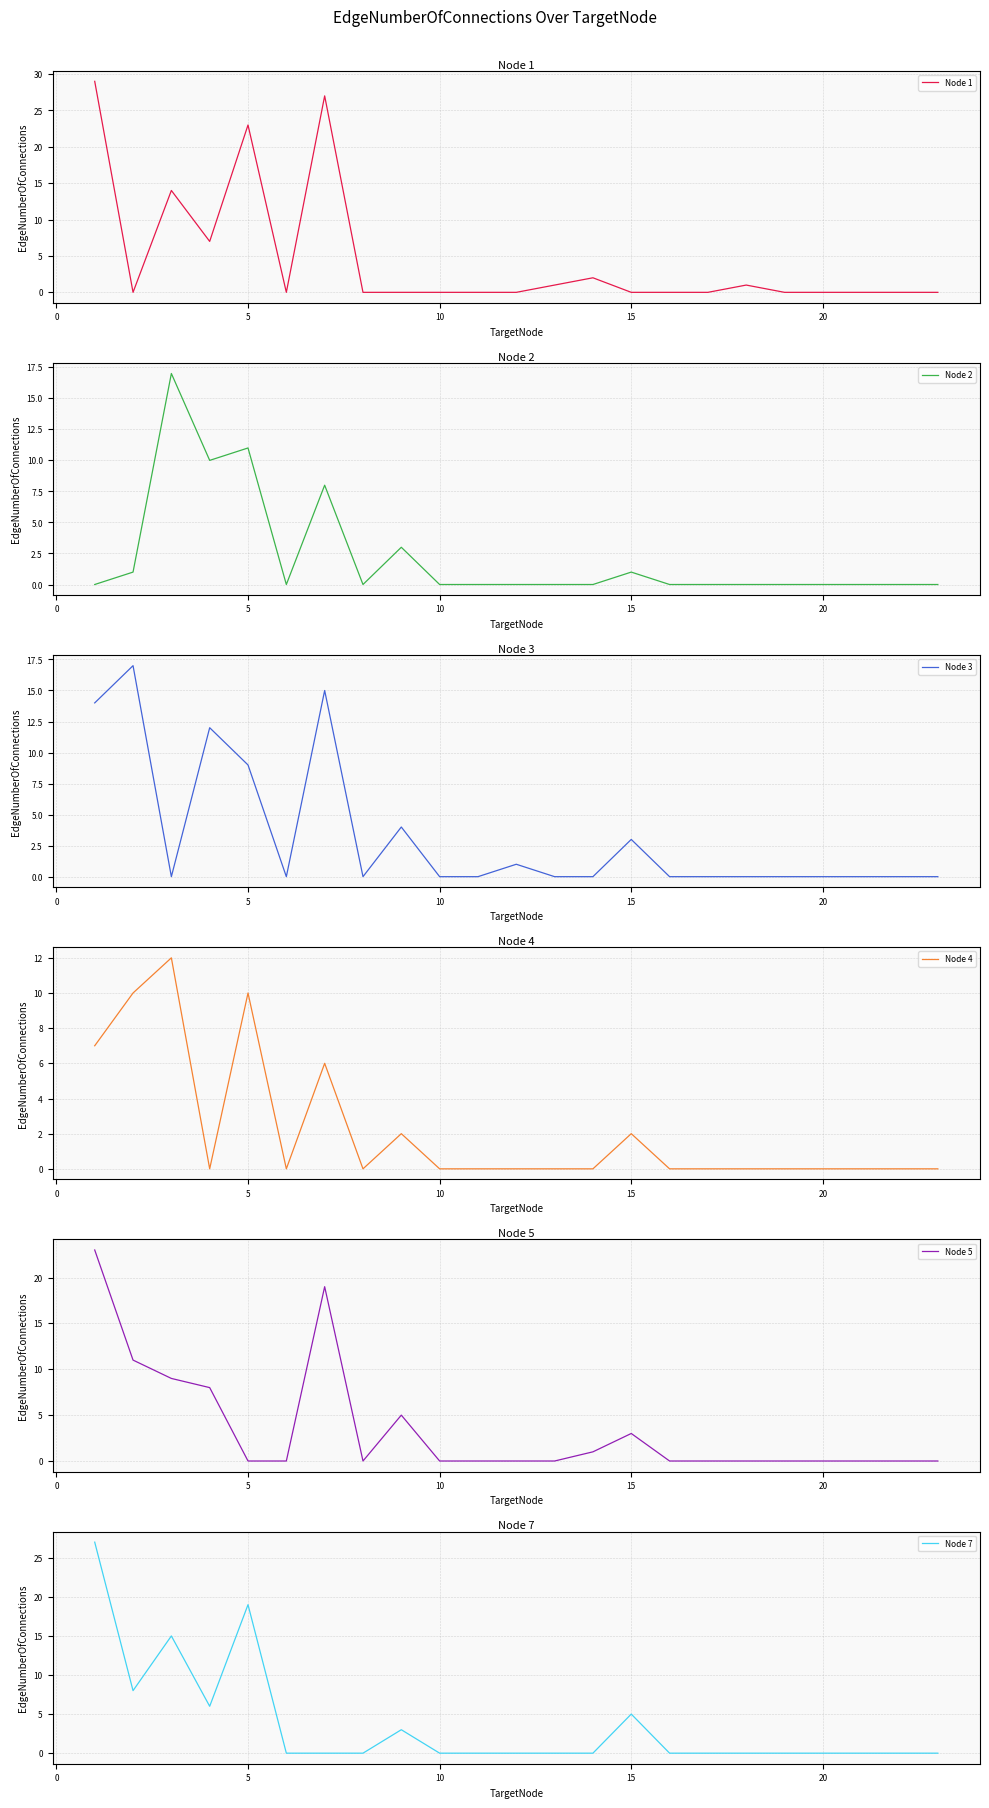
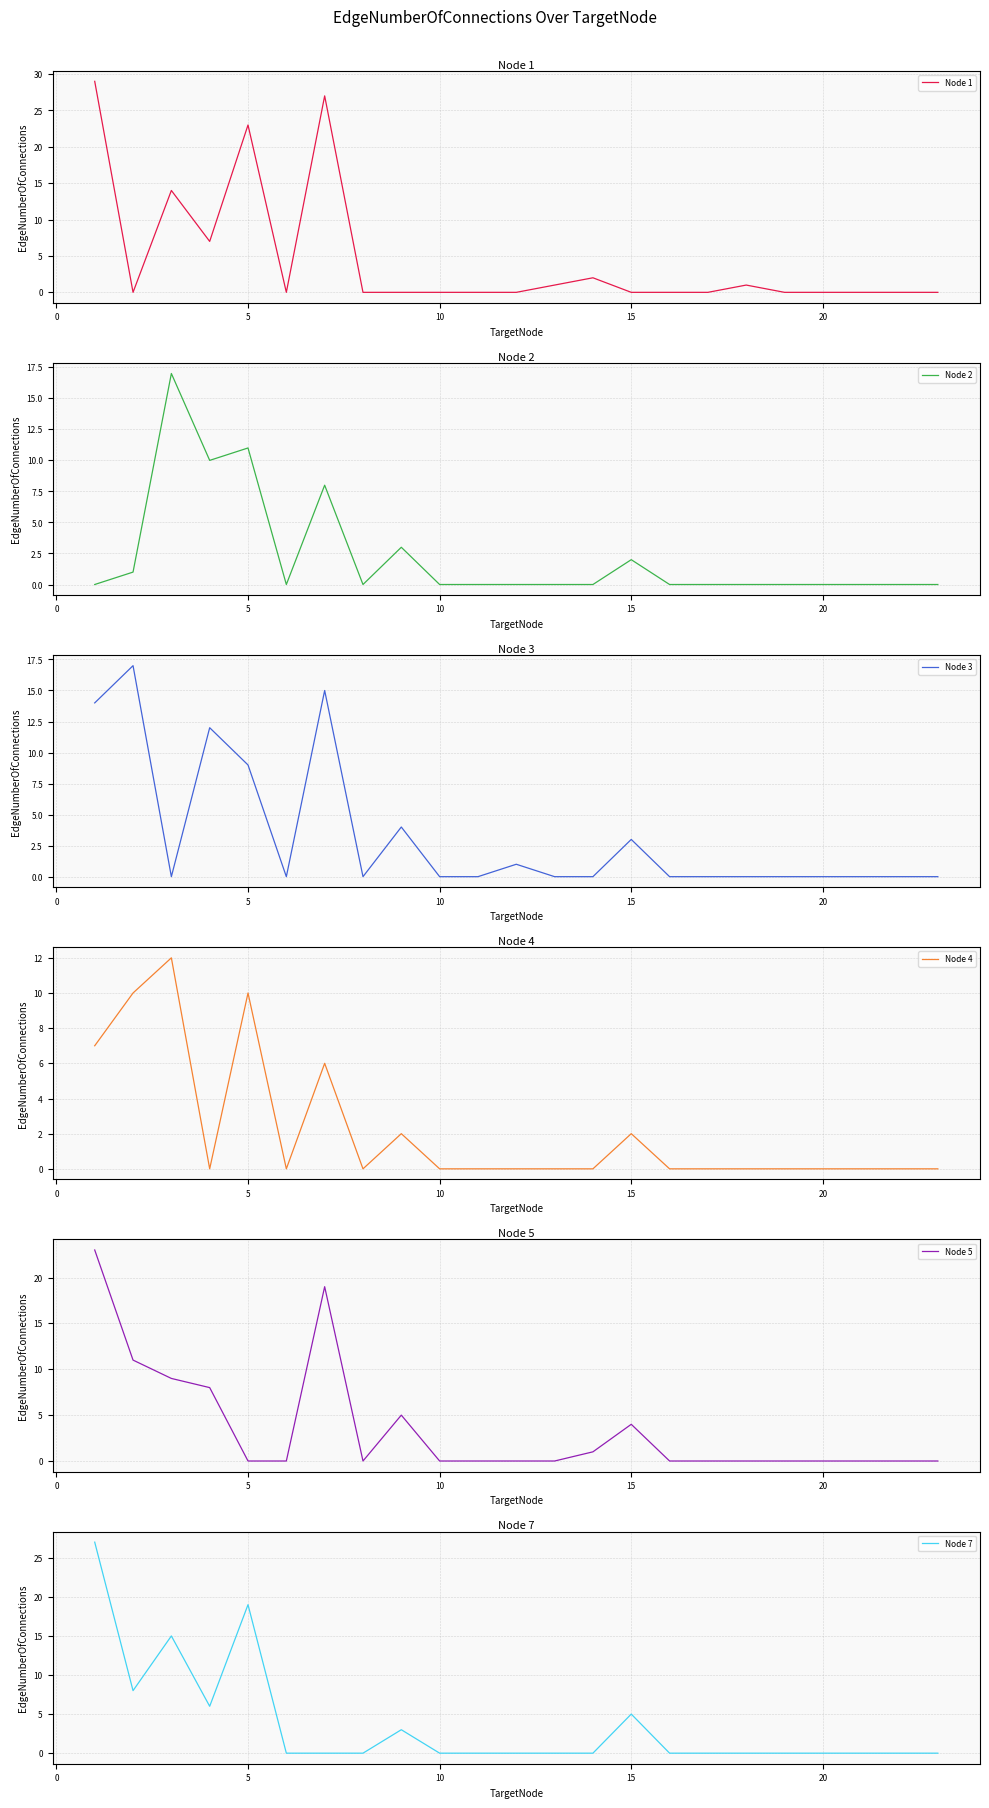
Node 2, 15: 1 -> 2
Node 5, 15: 3 -> 4
